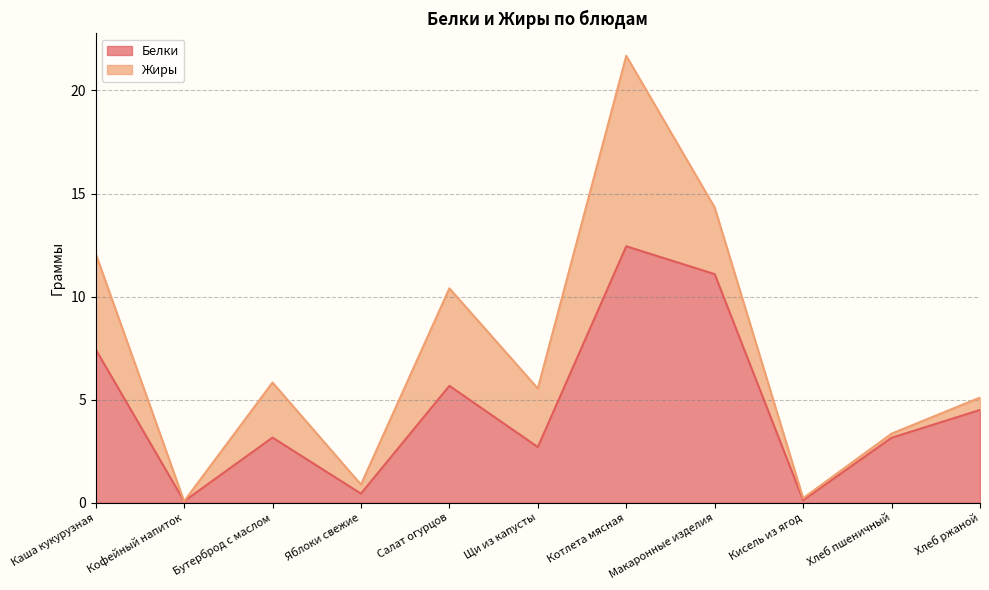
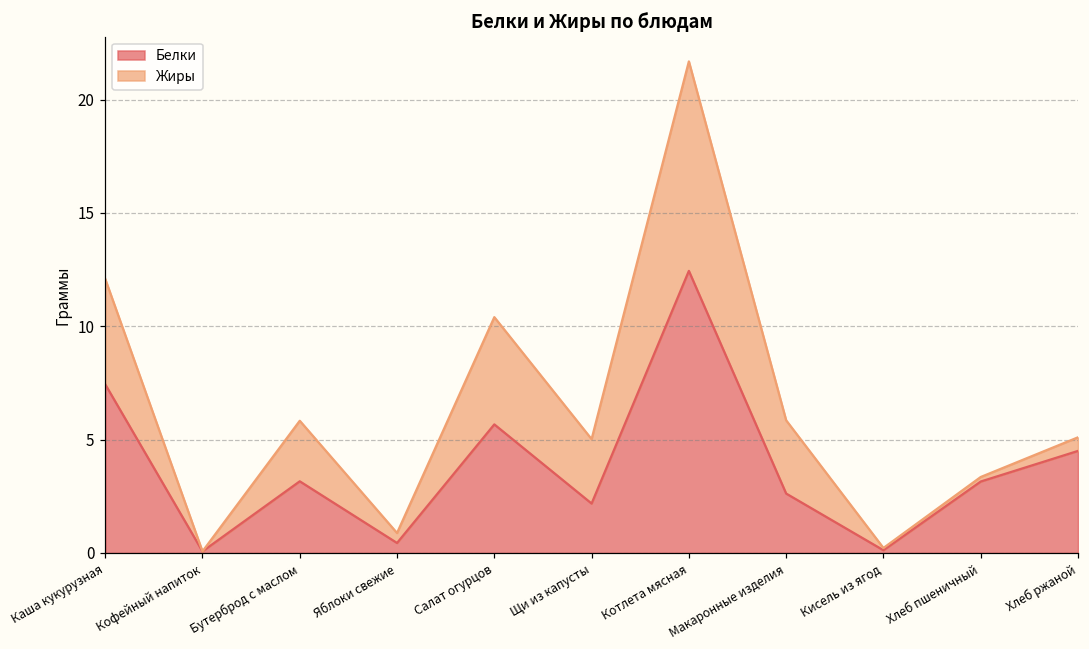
Белки, Щи из капусты: 2.7 -> 2.2
Белки, Макаронные изделия: 11.1 -> 2.6
